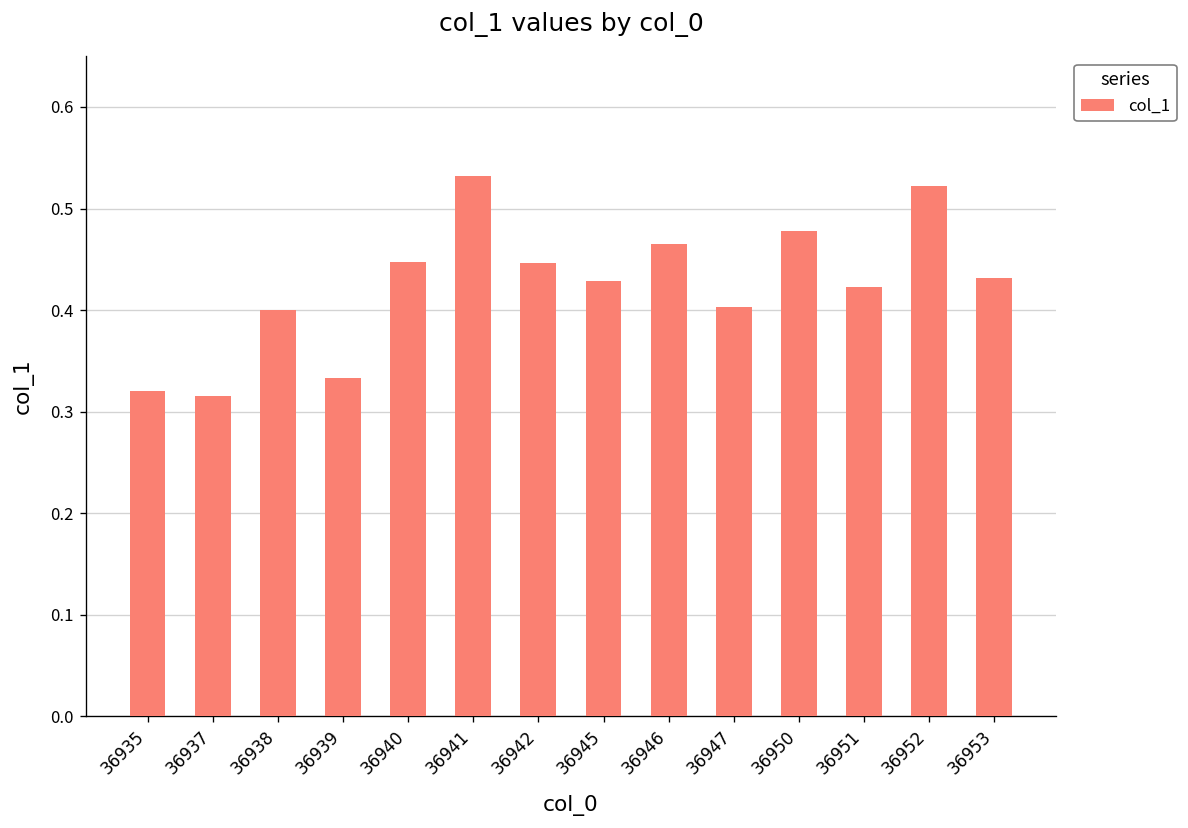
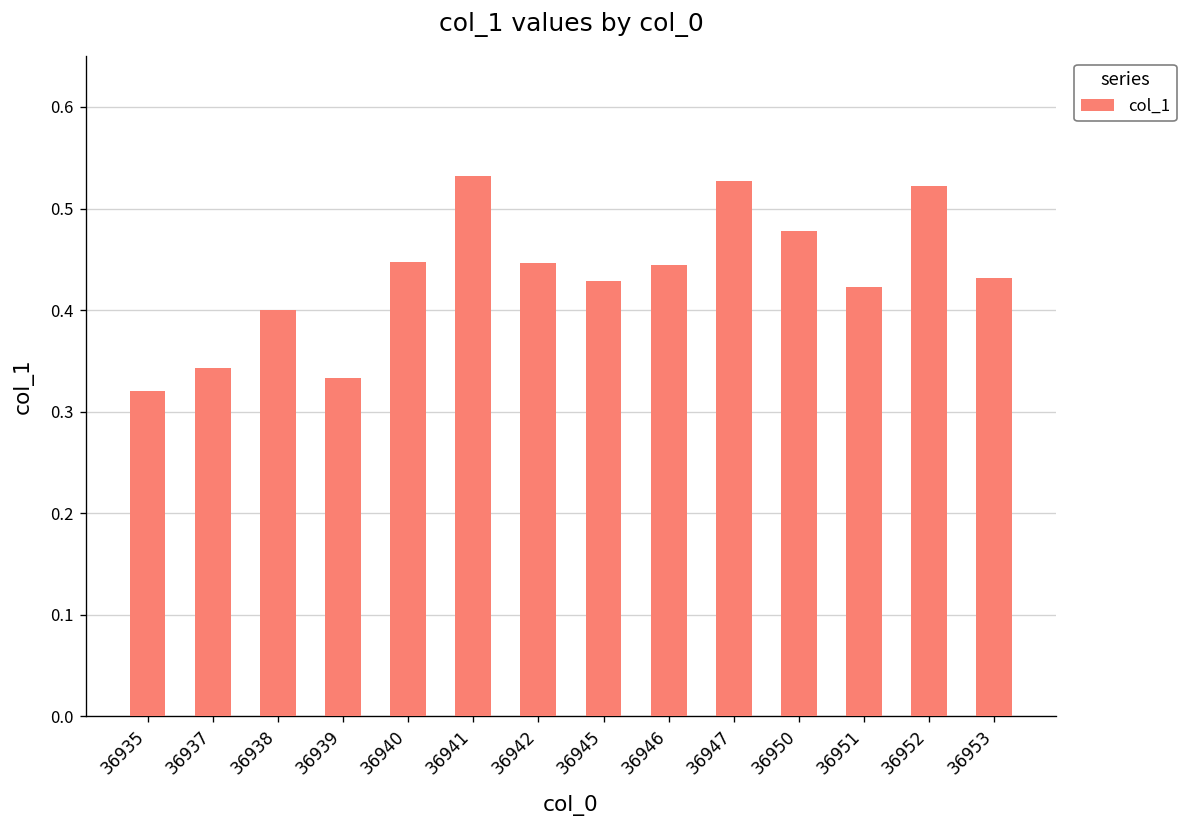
36937: 0.32 -> 0.34
36946: 0.47 -> 0.44
36947: 0.40 -> 0.53
